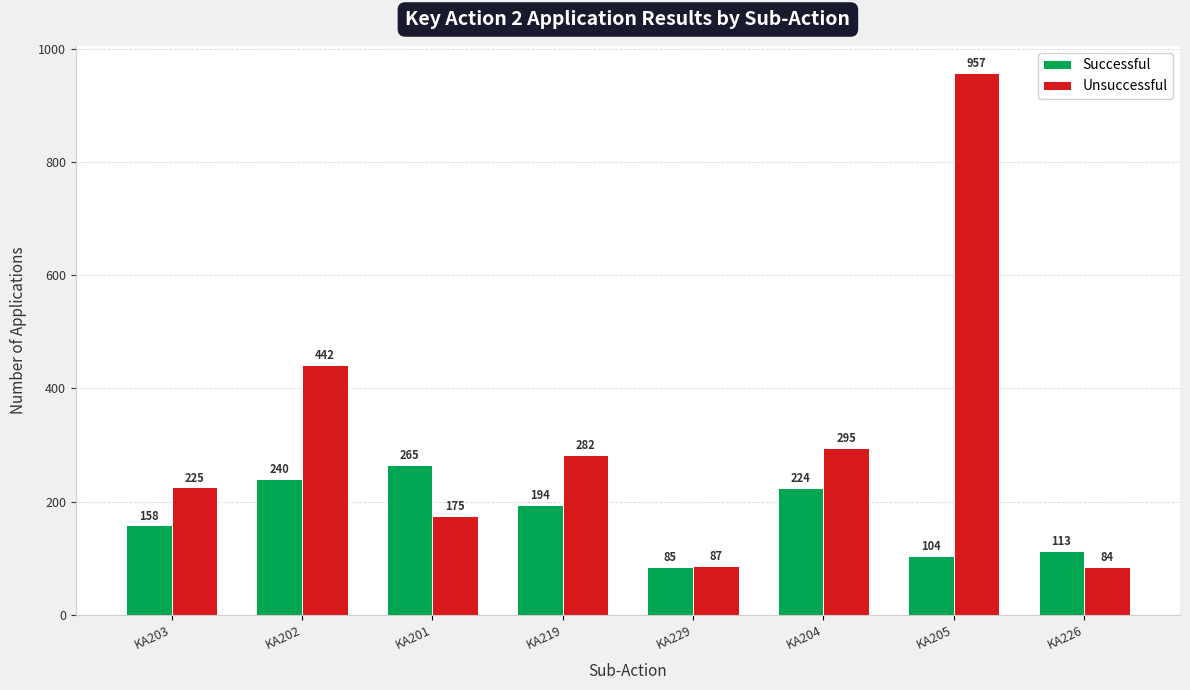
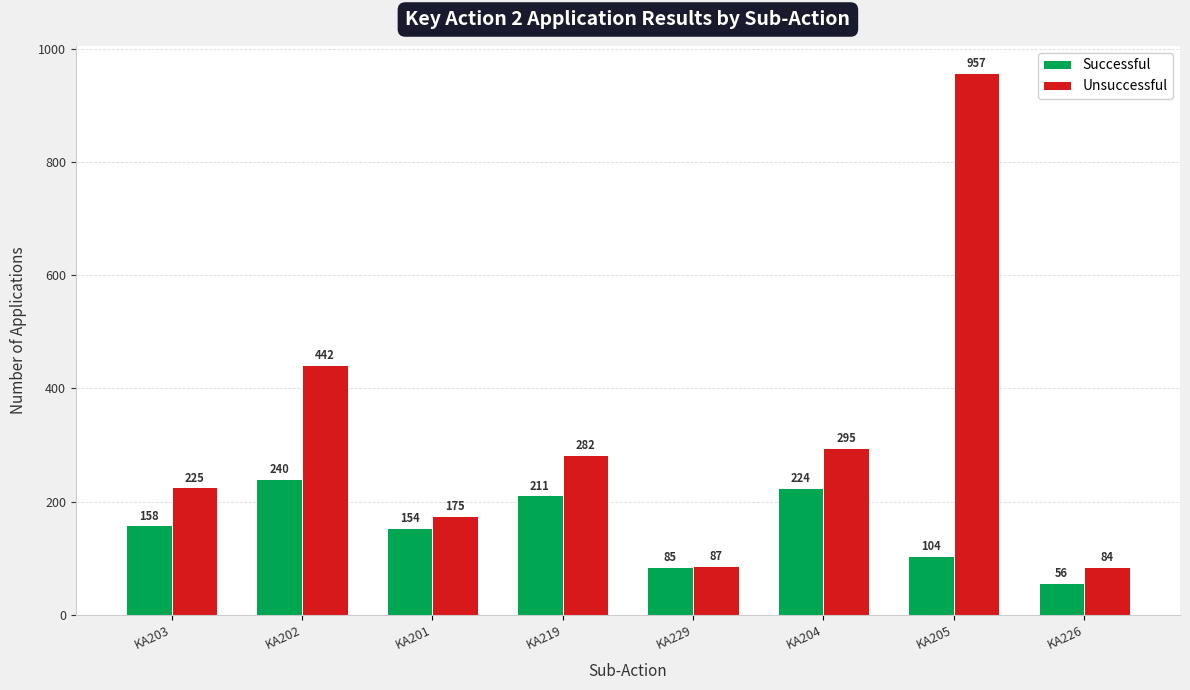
Successful, KA201: 265 -> 154
Successful, KA219: 194 -> 211
Successful, KA226: 113 -> 56
